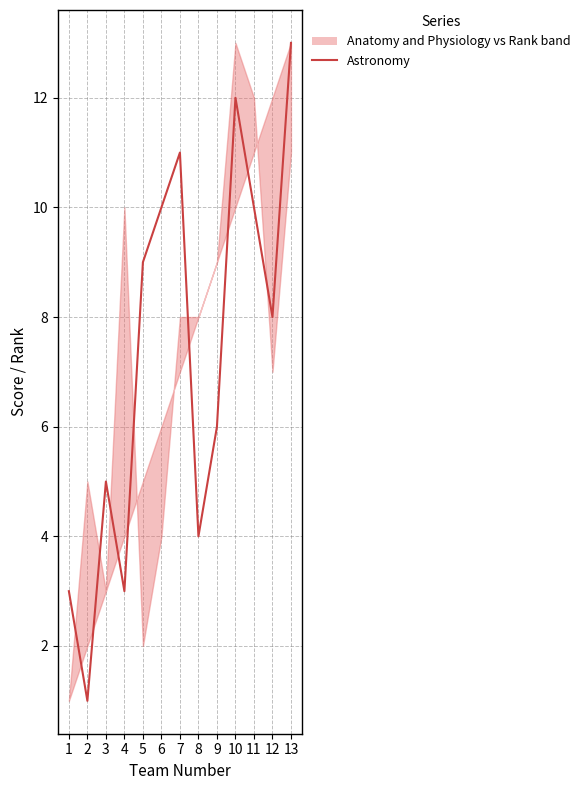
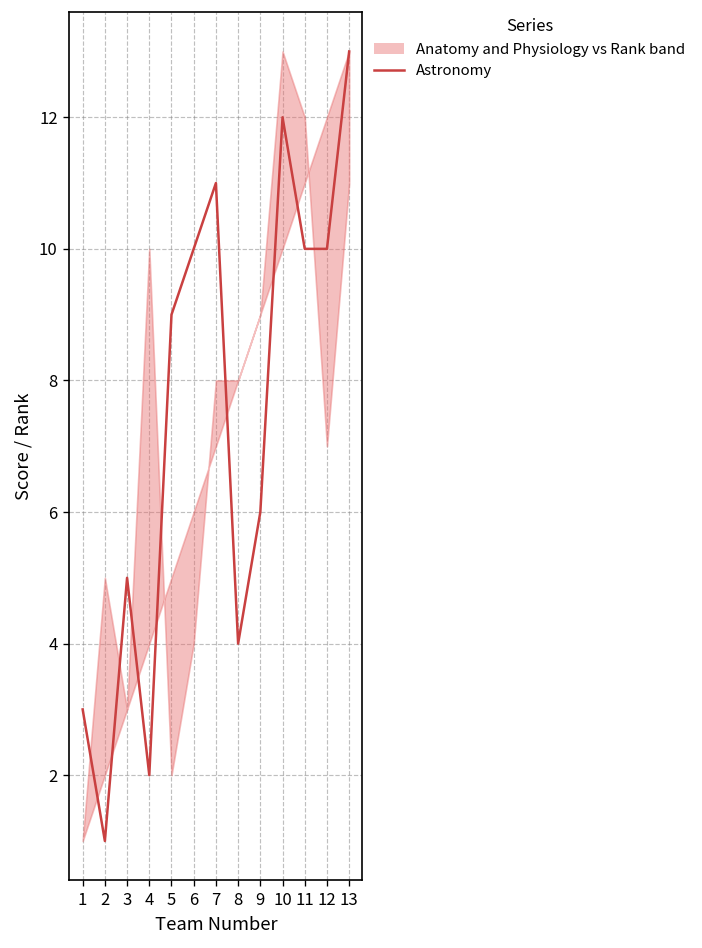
Astronomy, 4: 3 -> 2
Astronomy, 12: 8 -> 10
